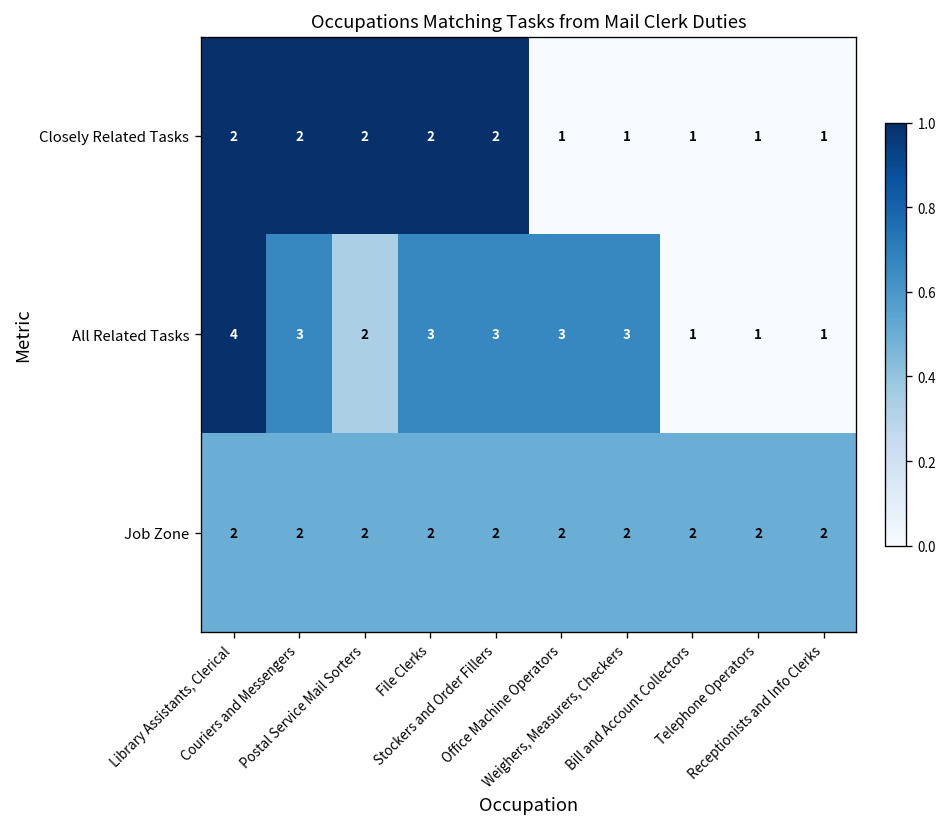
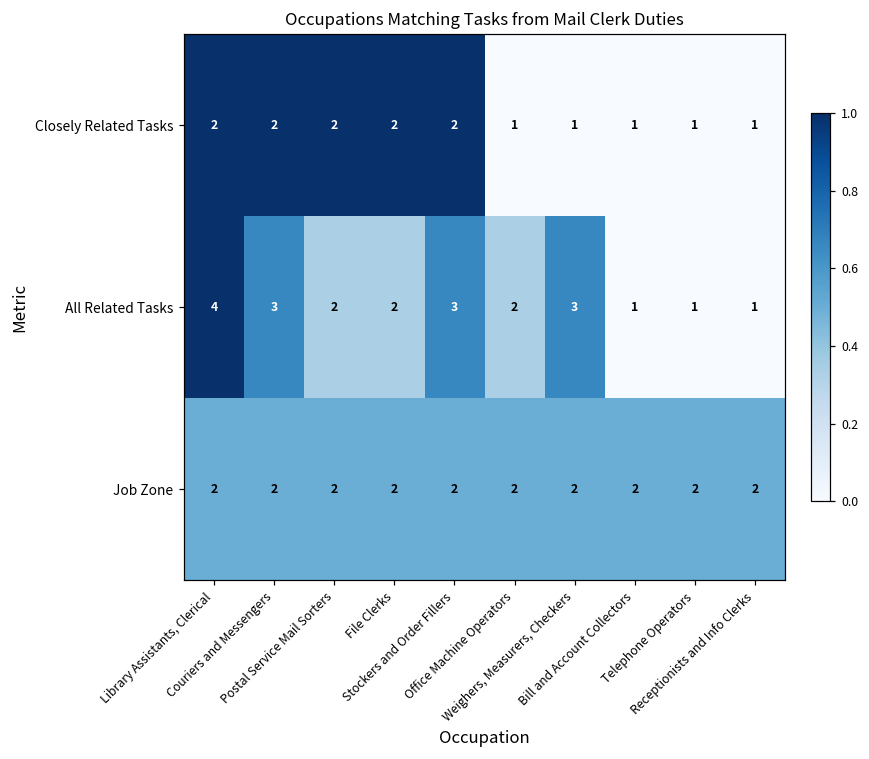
All Related Tasks, File Clerks: 3 -> 2
All Related Tasks, Office Machine Operators: 3 -> 2
